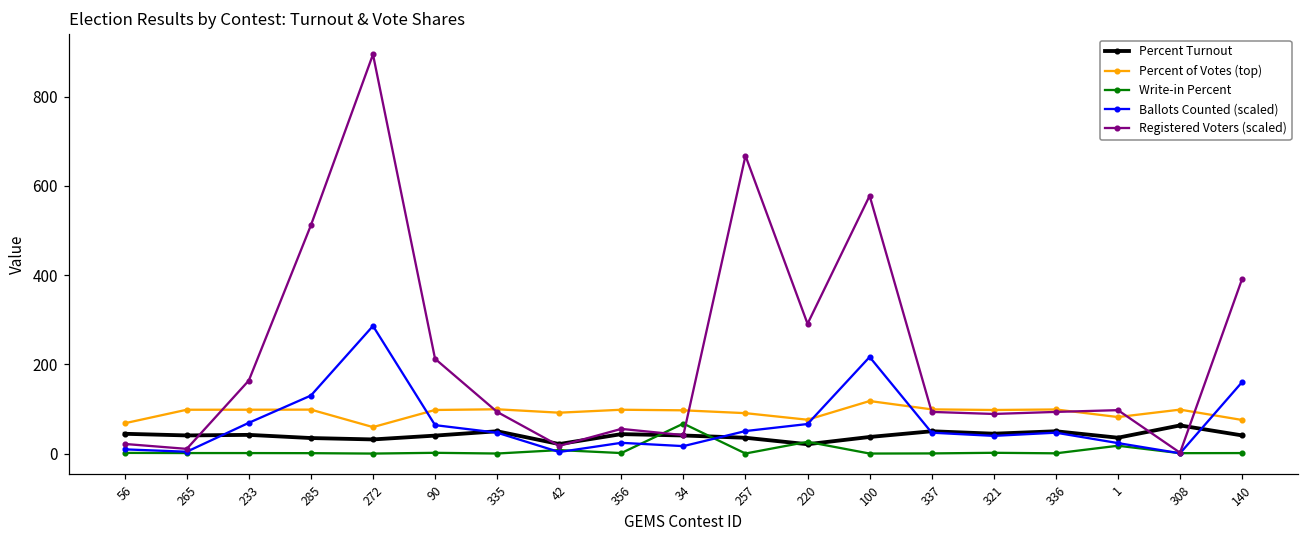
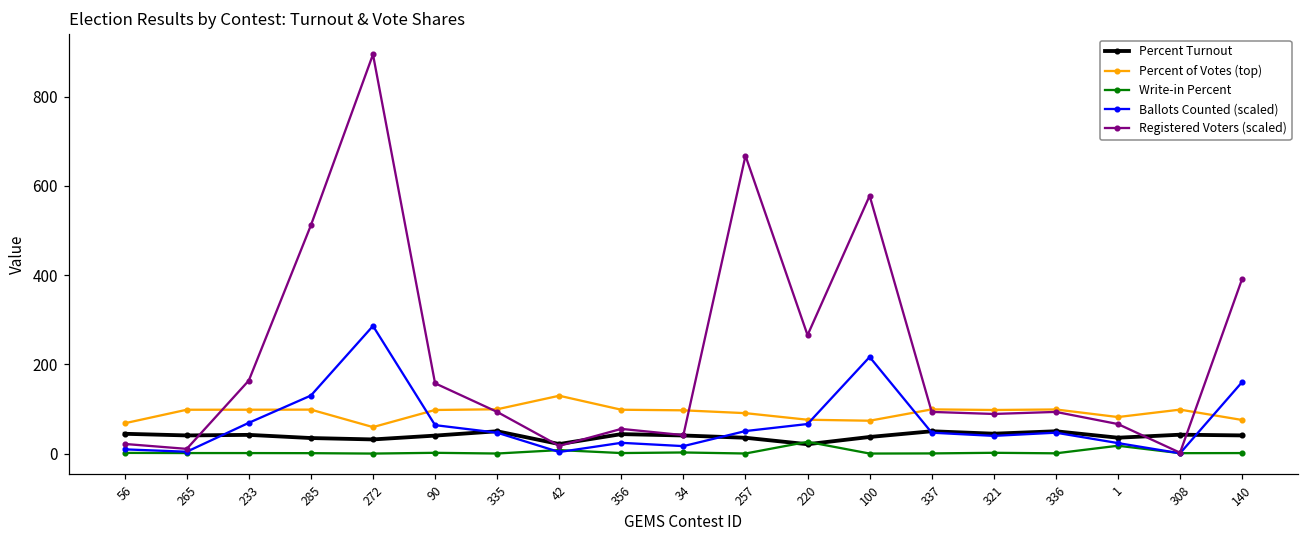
Registered Voters (scaled), 90: 210 -> 160
Percent of Votes (top), 42: 90 -> 130
Write-in Percent, 34: 70 -> 0
Registered Voters (scaled), 220: 290 -> 270
Percent of Votes (top), 100: 120 -> 70
Registered Voters (scaled), 1: 100 -> 70
Percent Turnout, 308: 60 -> 40
